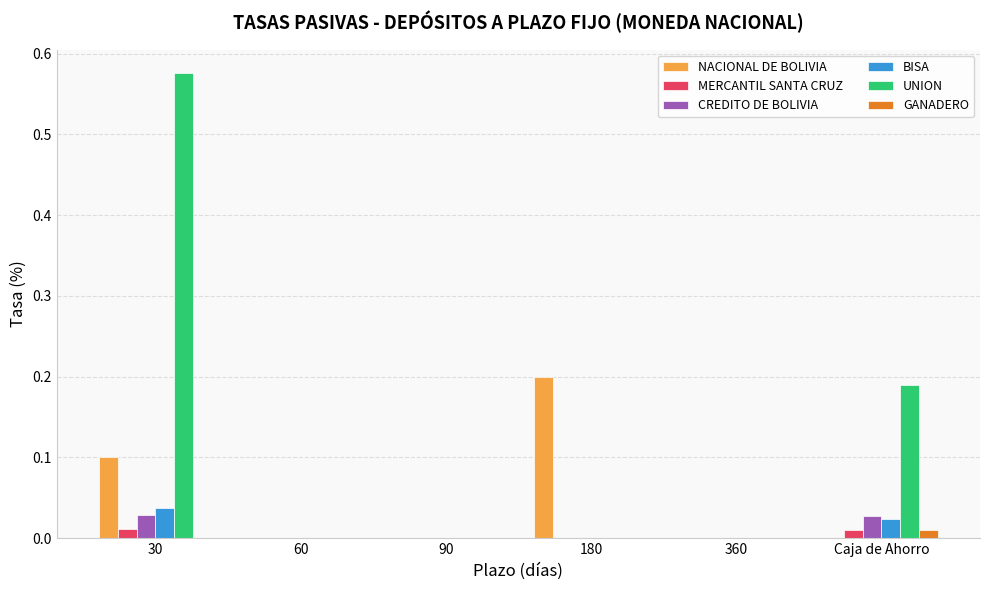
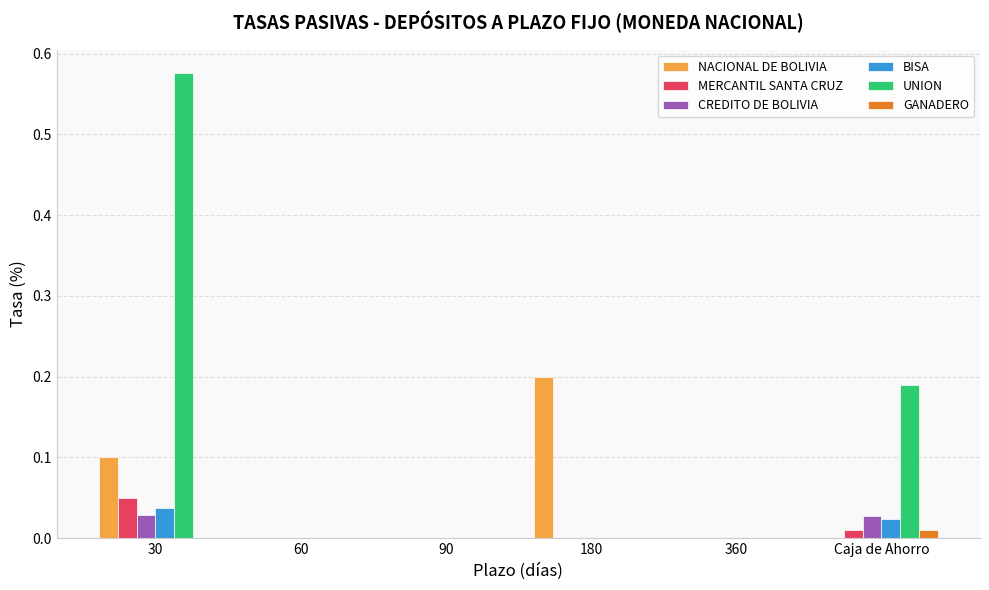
MERCANTIL SANTA CRUZ, 30: 0.01 -> 0.05
